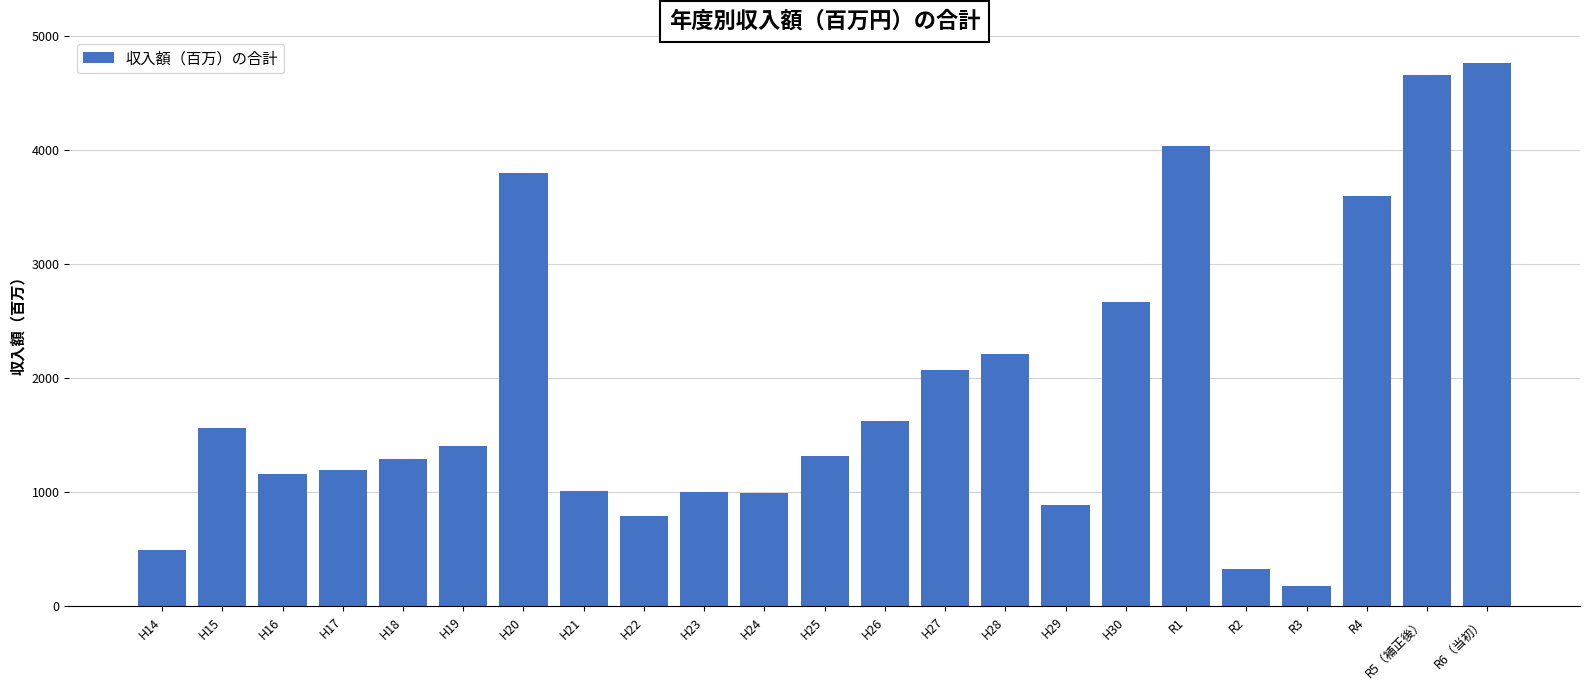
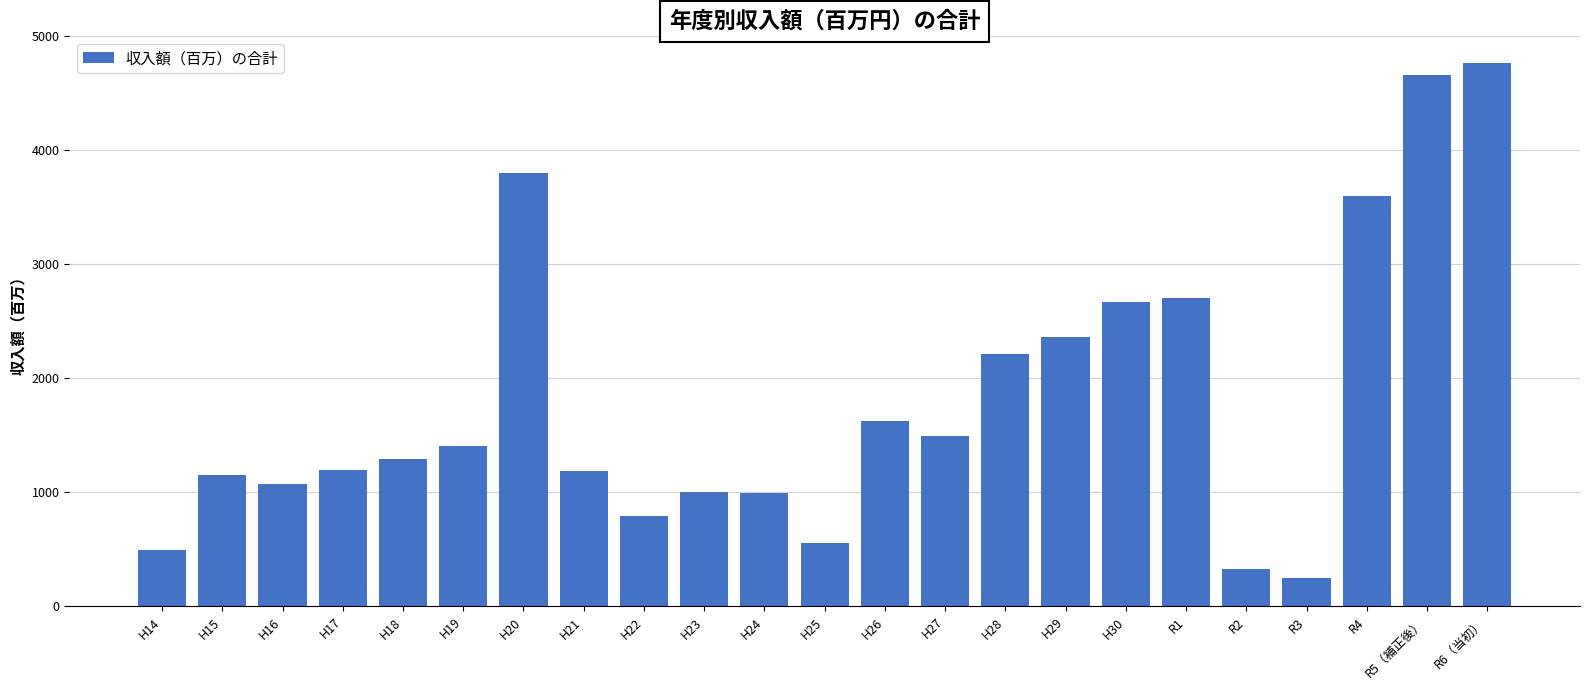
H15: 1570 -> 1150
H16: 1160 -> 1080
H21: 1010 -> 1190
H25: 1320 -> 560
H27: 2080 -> 1490
H29: 890 -> 2360
R1: 4040 -> 2710
R3: 180 -> 250
